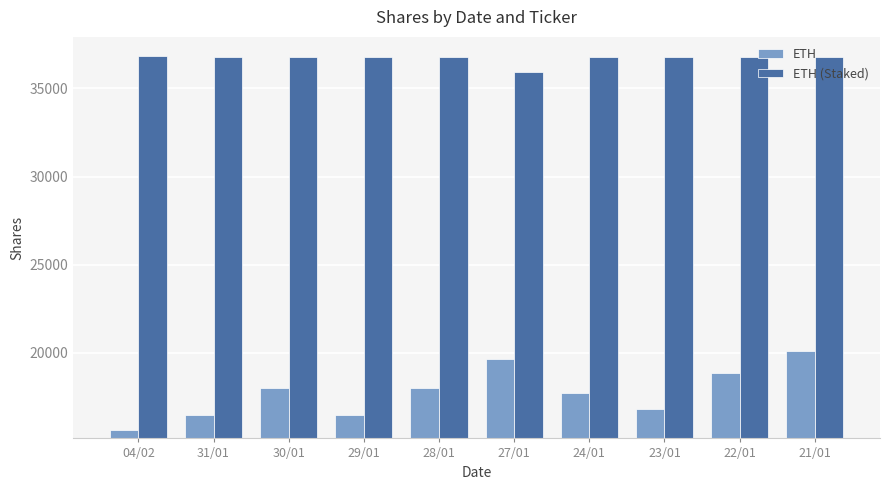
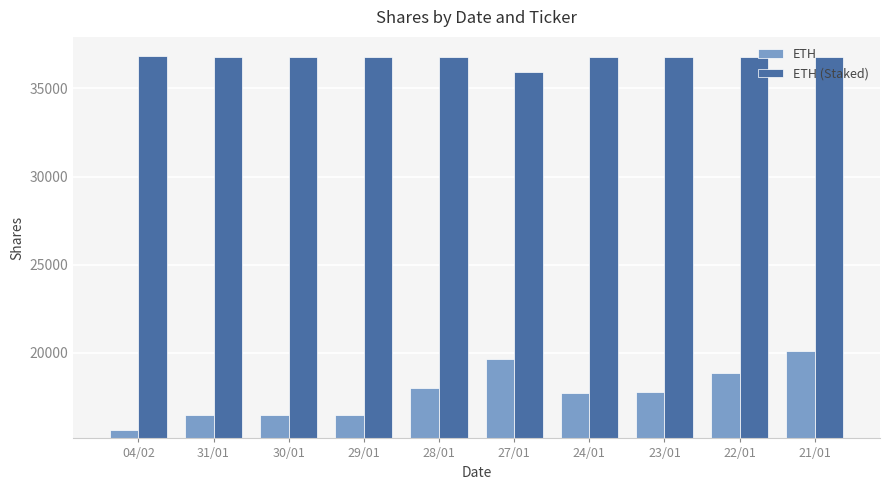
ETH, 30/01: 18000 -> 16500
ETH, 23/01: 16800 -> 17800
